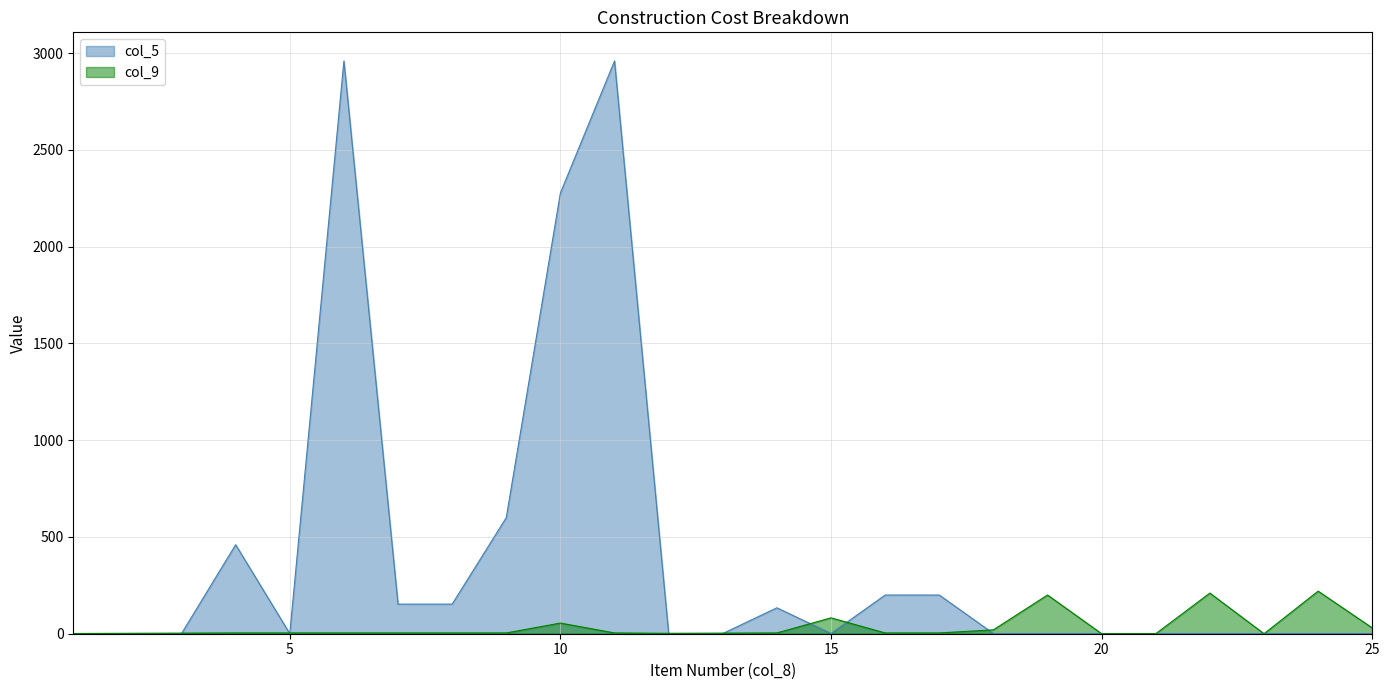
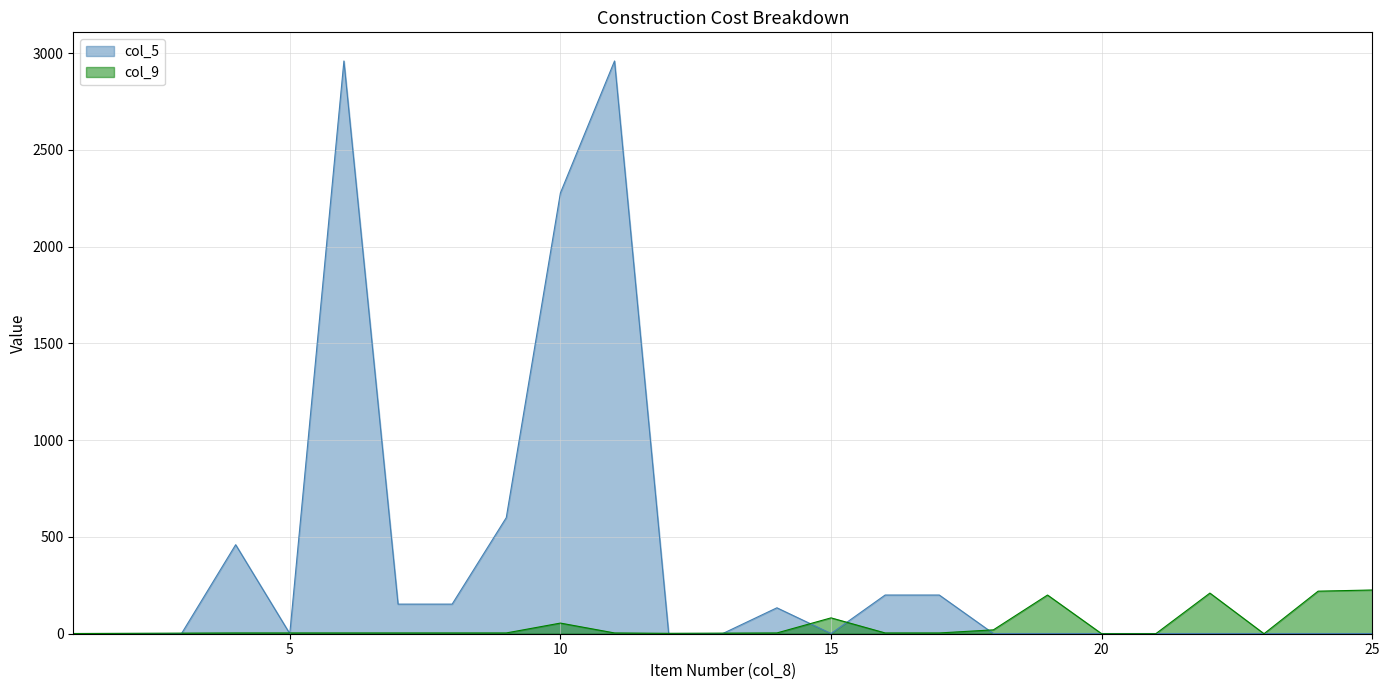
col_9, 25: 30 -> 230
